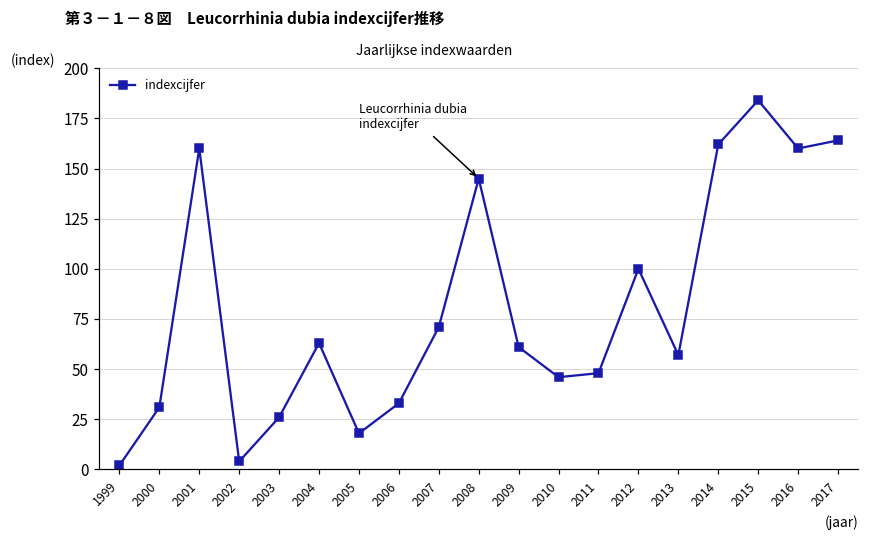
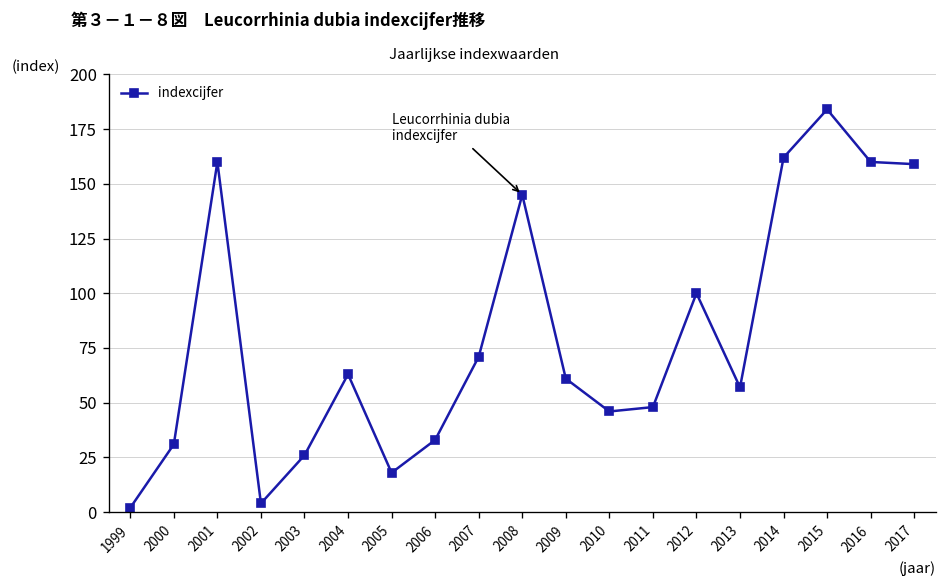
2017: 164 -> 159
